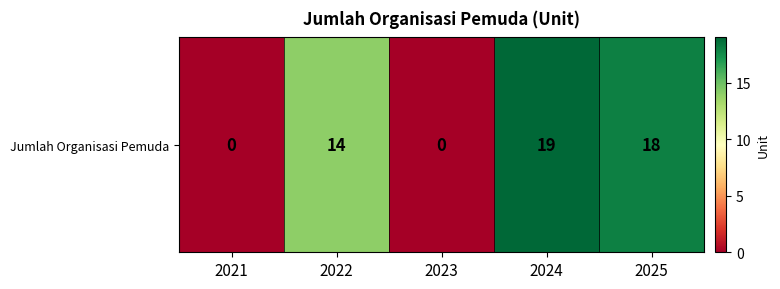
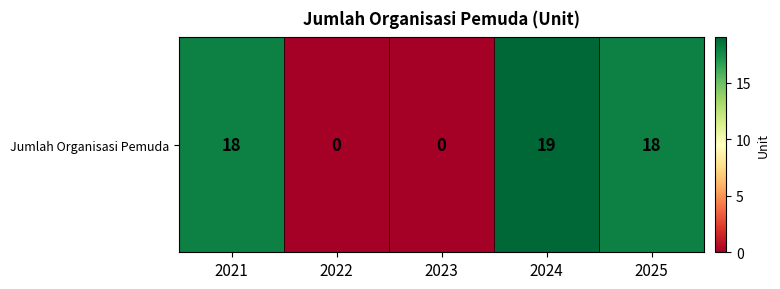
Jumlah Organisasi Pemuda, 2021: 0 -> 18
Jumlah Organisasi Pemuda, 2022: 14 -> 0
